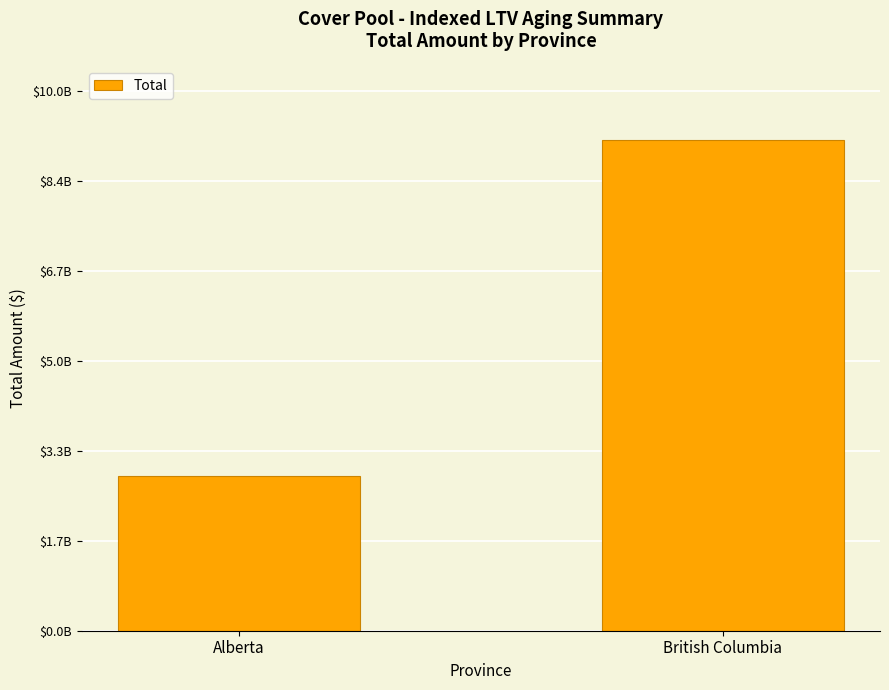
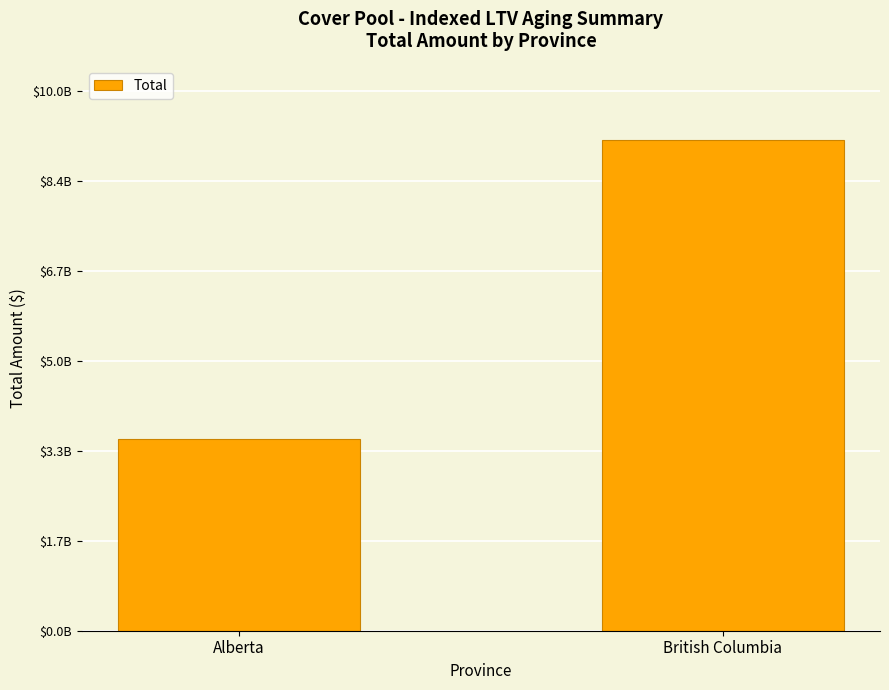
Alberta: $2900000000 -> $3600000000
